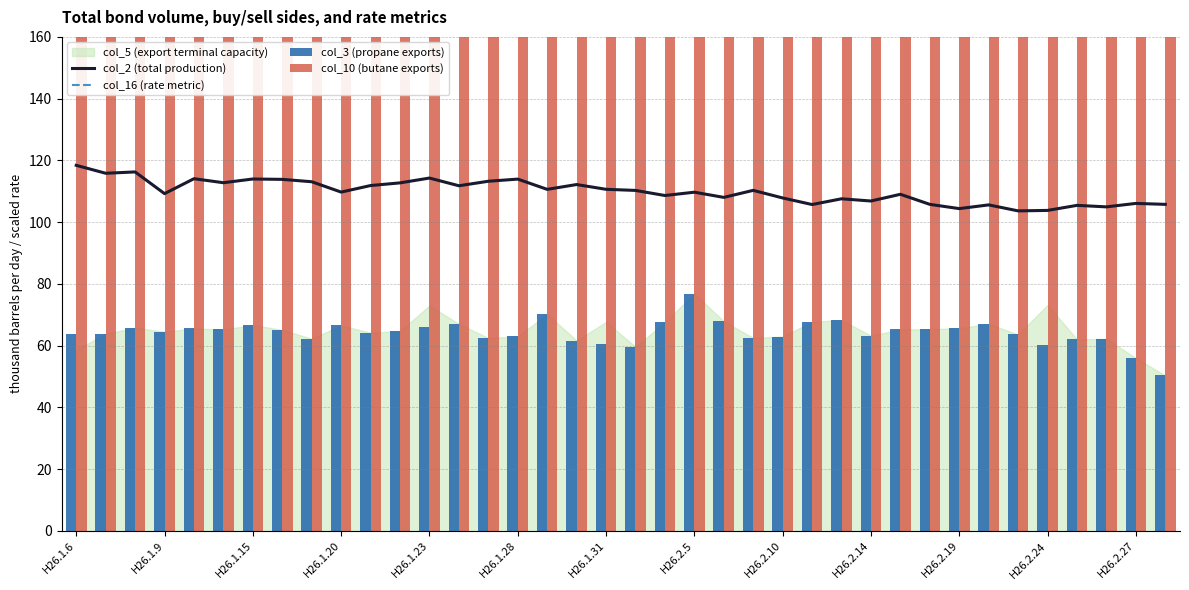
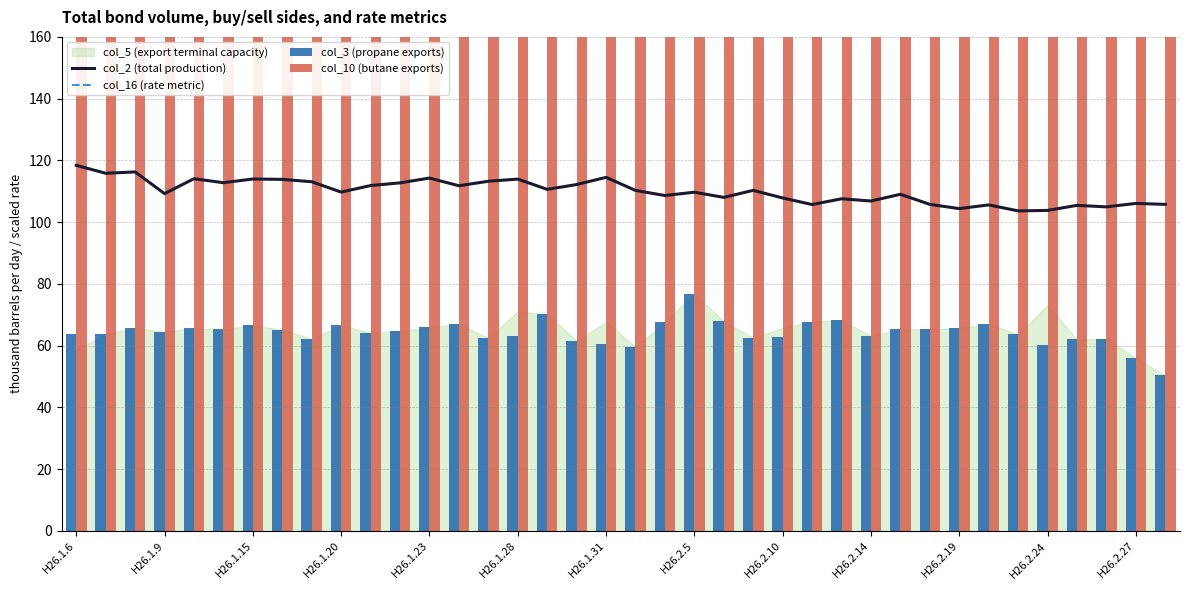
col_5 (export terminal capacity), H26.1.23: 73 -> 66
col_5 (export terminal capacity), H26.1.28: 63 -> 71
col_2 (total production), H26.1.31: 111 -> 115
col_5 (export terminal capacity), H26.2.10: 63 -> 66
